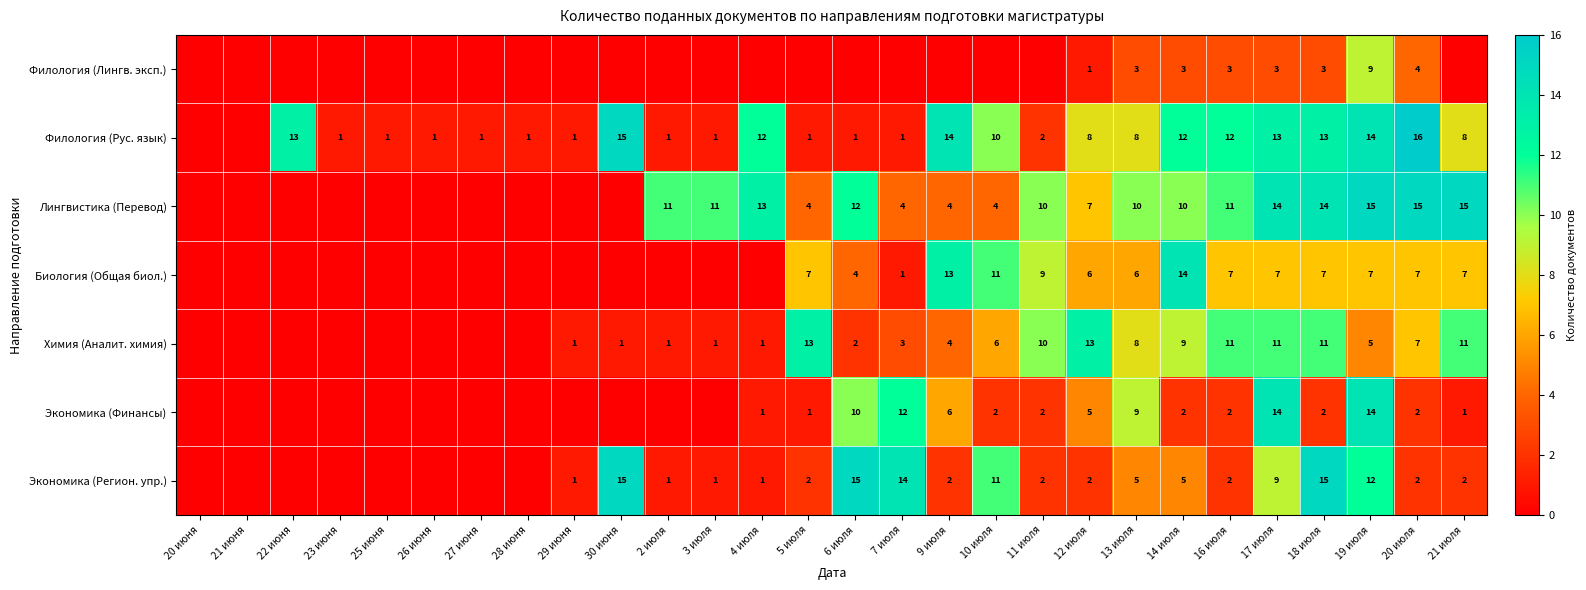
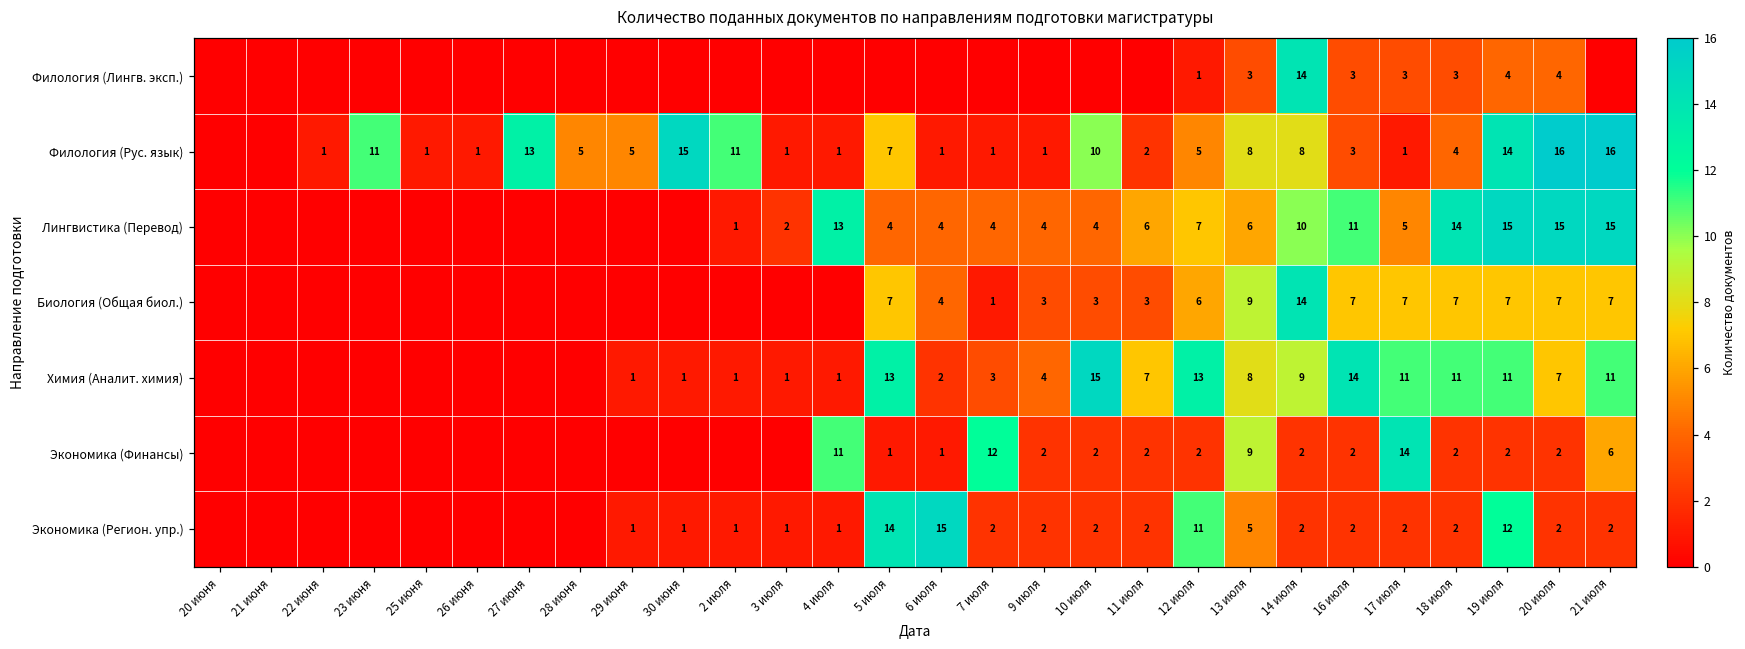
Филология (Лингв. эксп.), 14 июля: 3 -> 14
Филология (Лингв. эксп.), 19 июля: 9 -> 4
Филология (Рус. язык), 22 июня: 13 -> 1
Филология (Рус. язык), 23 июня: 1 -> 11
Филология (Рус. язык), 27 июня: 1 -> 13
Филология (Рус. язык), 28 июня: 1 -> 5
Филология (Рус. язык), 29 июня: 1 -> 5
Филология (Рус. язык), 2 июля: 1 -> 11
Филология (Рус. язык), 4 июля: 12 -> 1
Филология (Рус. язык), 5 июля: 1 -> 7
Филология (Рус. язык), 9 июля: 14 -> 1
Филология (Рус. язык), 12 июля: 8 -> 5
Филология (Рус. язык), 14 июля: 12 -> 8
Филология (Рус. язык), 16 июля: 12 -> 3
Филология (Рус. язык), 17 июля: 13 -> 1
Филология (Рус. язык), 18 июля: 13 -> 4
Филология (Рус. язык), 21 июля: 8 -> 16
Лингвистика (Перевод), 2 июля: 11 -> 1
Лингвистика (Перевод), 3 июля: 11 -> 2
Лингвистика (Перевод), 6 июля: 12 -> 4
Лингвистика (Перевод), 11 июля: 10 -> 6
Лингвистика (Перевод), 13 июля: 10 -> 6
Лингвистика (Перевод), 17 июля: 14 -> 5
Биология (Общая биол.), 9 июля: 13 -> 3
Биология (Общая биол.), 10 июля: 11 -> 3
Биология (Общая биол.), 11 июля: 9 -> 3
Биология (Общая биол.), 13 июля: 6 -> 9
Химия (Аналит. химия), 10 июля: 6 -> 15
Химия (Аналит. химия), 11 июля: 10 -> 7
Химия (Аналит. химия), 16 июля: 11 -> 14
Химия (Аналит. химия), 19 июля: 5 -> 11
Экономика (Финансы), 4 июля: 1 -> 11
Экономика (Финансы), 6 июля: 10 -> 1
Экономика (Финансы), 9 июля: 6 -> 2
Экономика (Финансы), 12 июля: 5 -> 2
Экономика (Финансы), 19 июля: 14 -> 2
Экономика (Финансы), 21 июля: 1 -> 6
Экономика (Регион. упр.), 30 июня: 15 -> 1
Экономика (Регион. упр.), 5 июля: 2 -> 14
Экономика (Регион. упр.), 7 июля: 14 -> 2
Экономика (Регион. упр.), 10 июля: 11 -> 2
Экономика (Регион. упр.), 12 июля: 2 -> 11
Экономика (Регион. упр.), 14 июля: 5 -> 2
Экономика (Регион. упр.), 17 июля: 9 -> 2
Экономика (Регион. упр.), 18 июля: 15 -> 2
